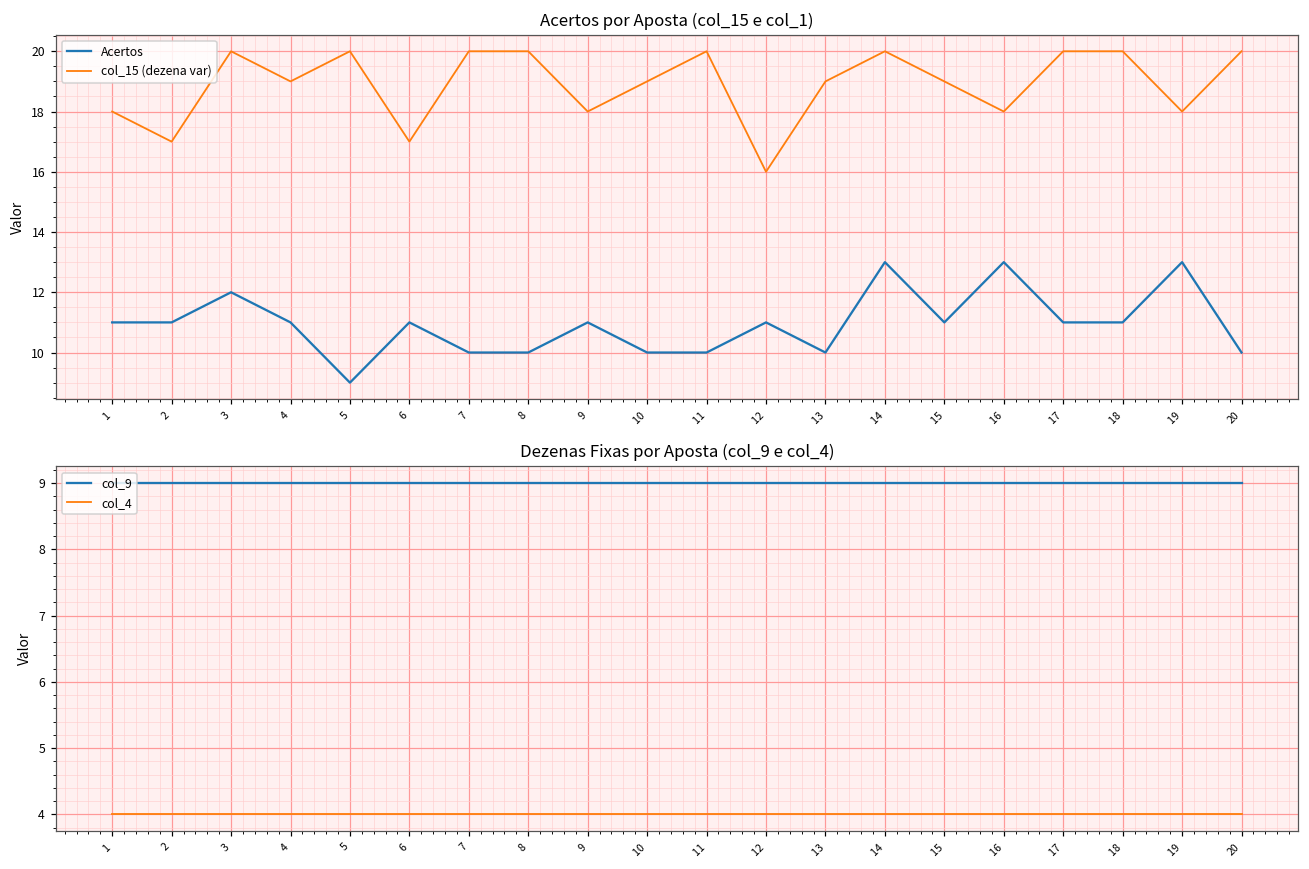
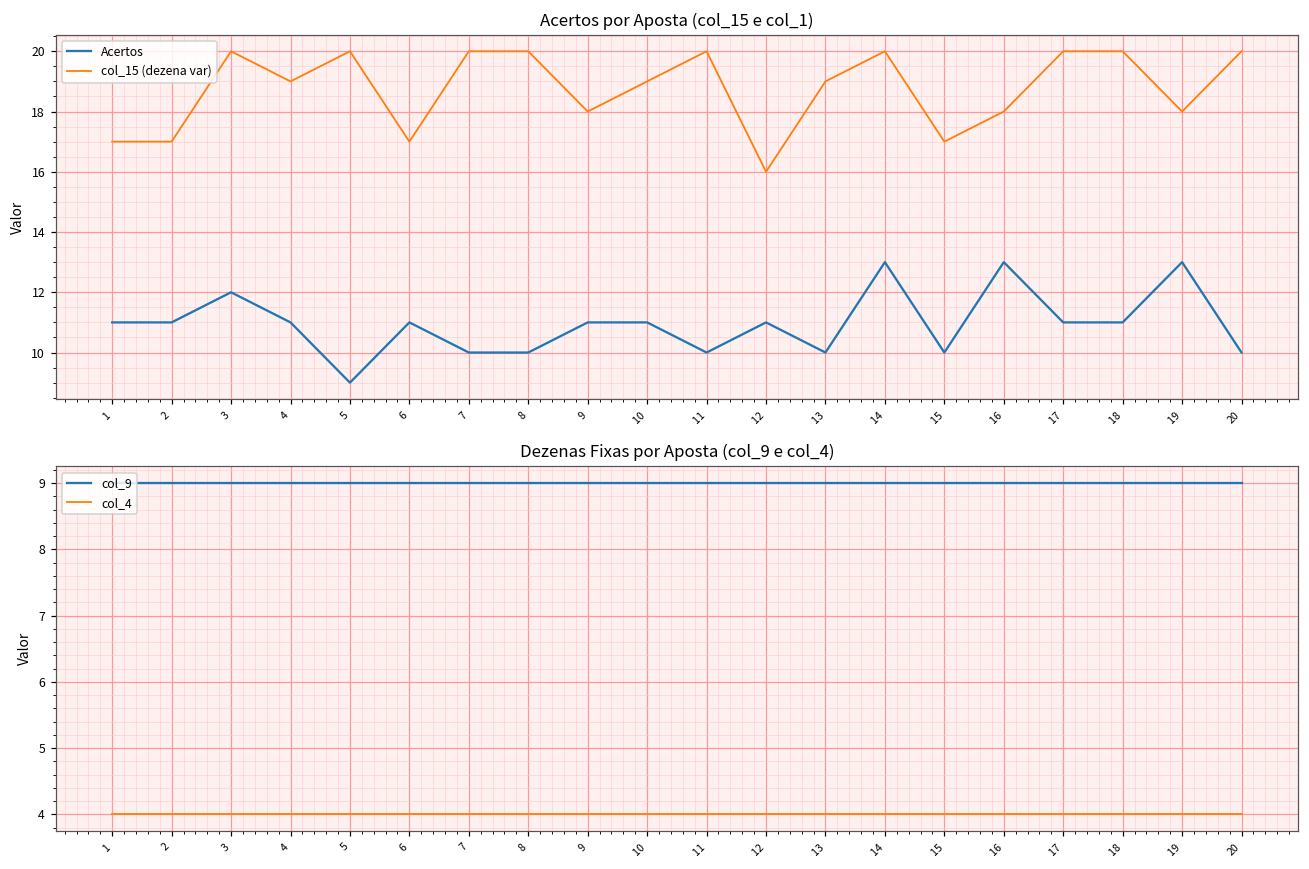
Acertos por Aposta (col_15 e col_1), col_15 (dezena var), 1: 18 -> 17
Acertos por Aposta (col_15 e col_1), Acertos, 10: 10 -> 11
Acertos por Aposta (col_15 e col_1), Acertos, 15: 11 -> 10
Acertos por Aposta (col_15 e col_1), col_15 (dezena var), 15: 19 -> 17
